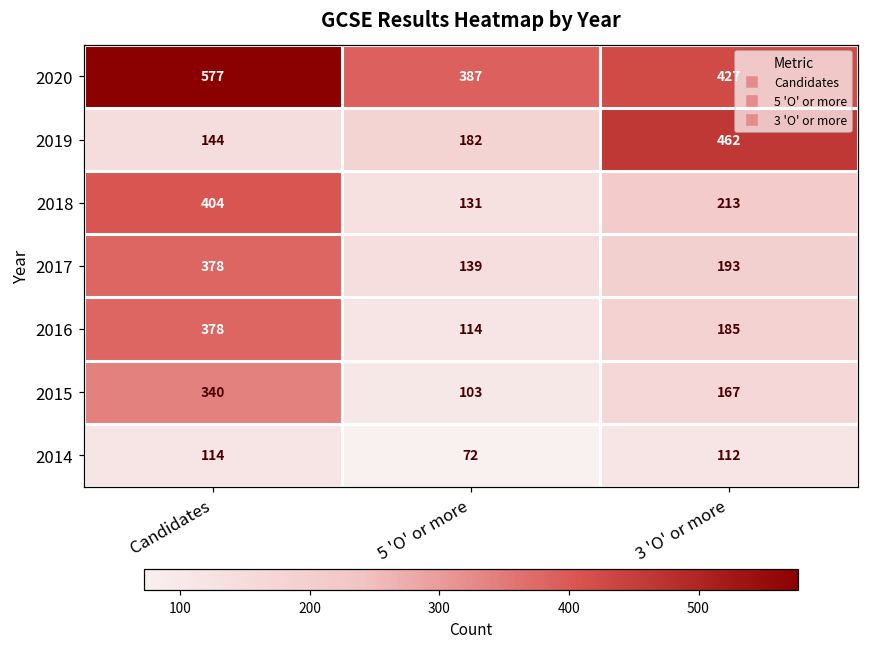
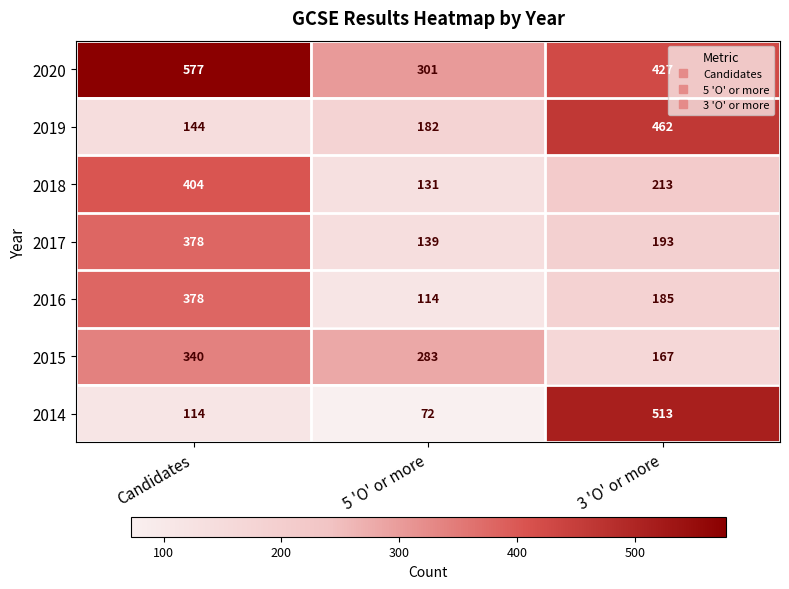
2020, 5 'O' or more: 387 -> 301
2015, 5 'O' or more: 103 -> 283
2014, 3 'O' or more: 112 -> 513
